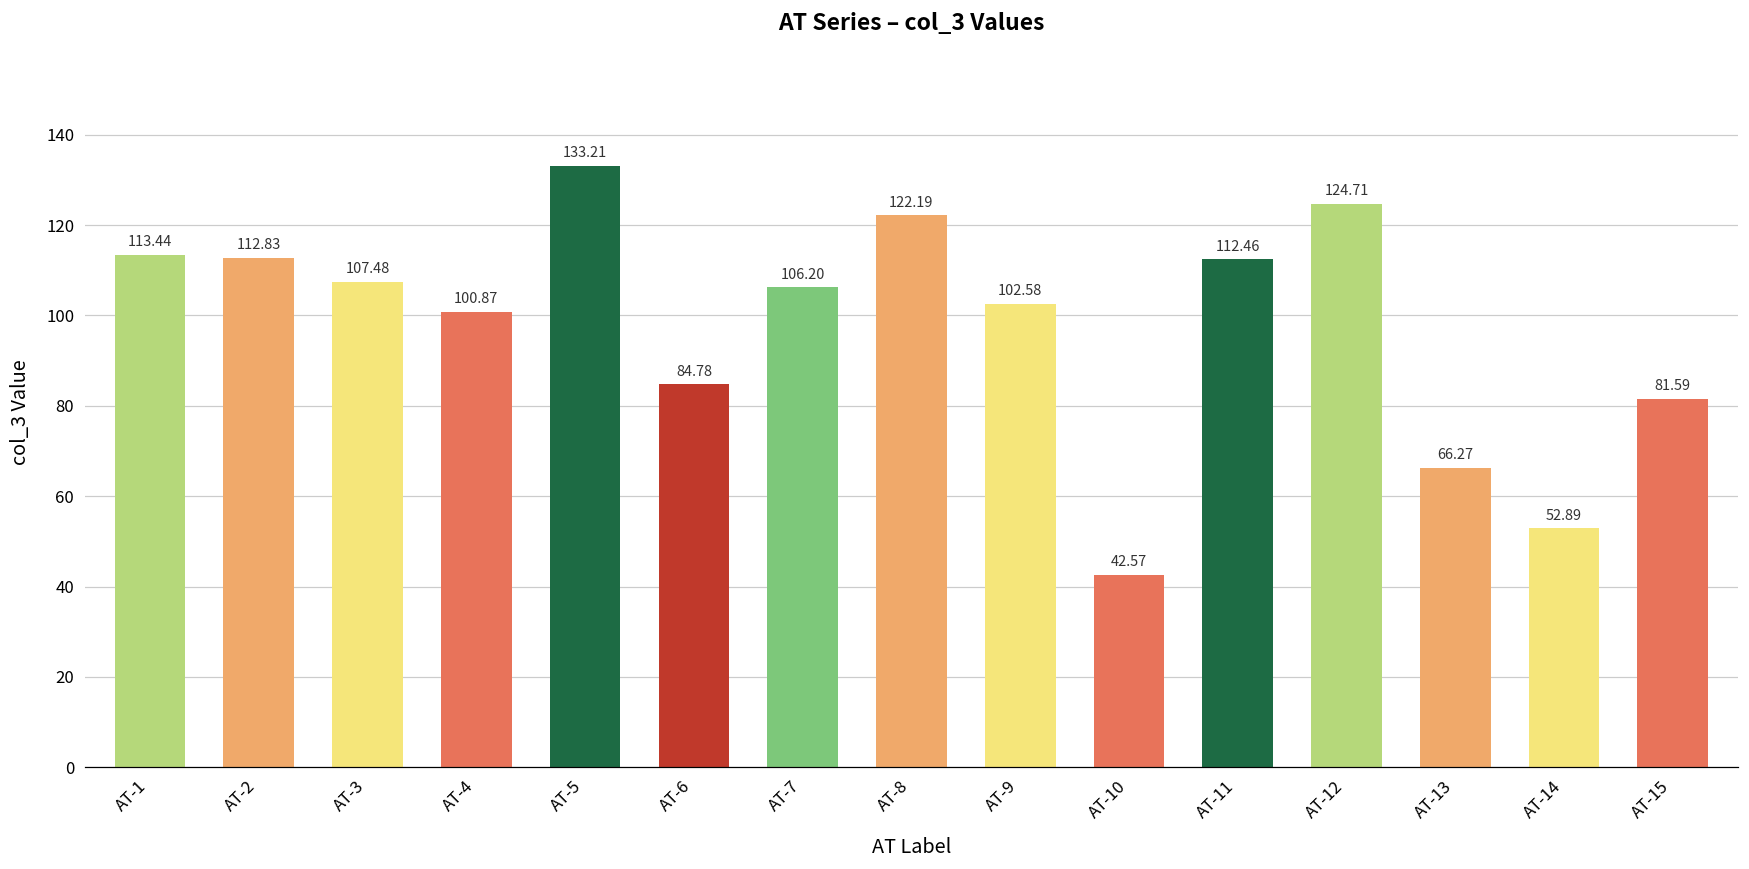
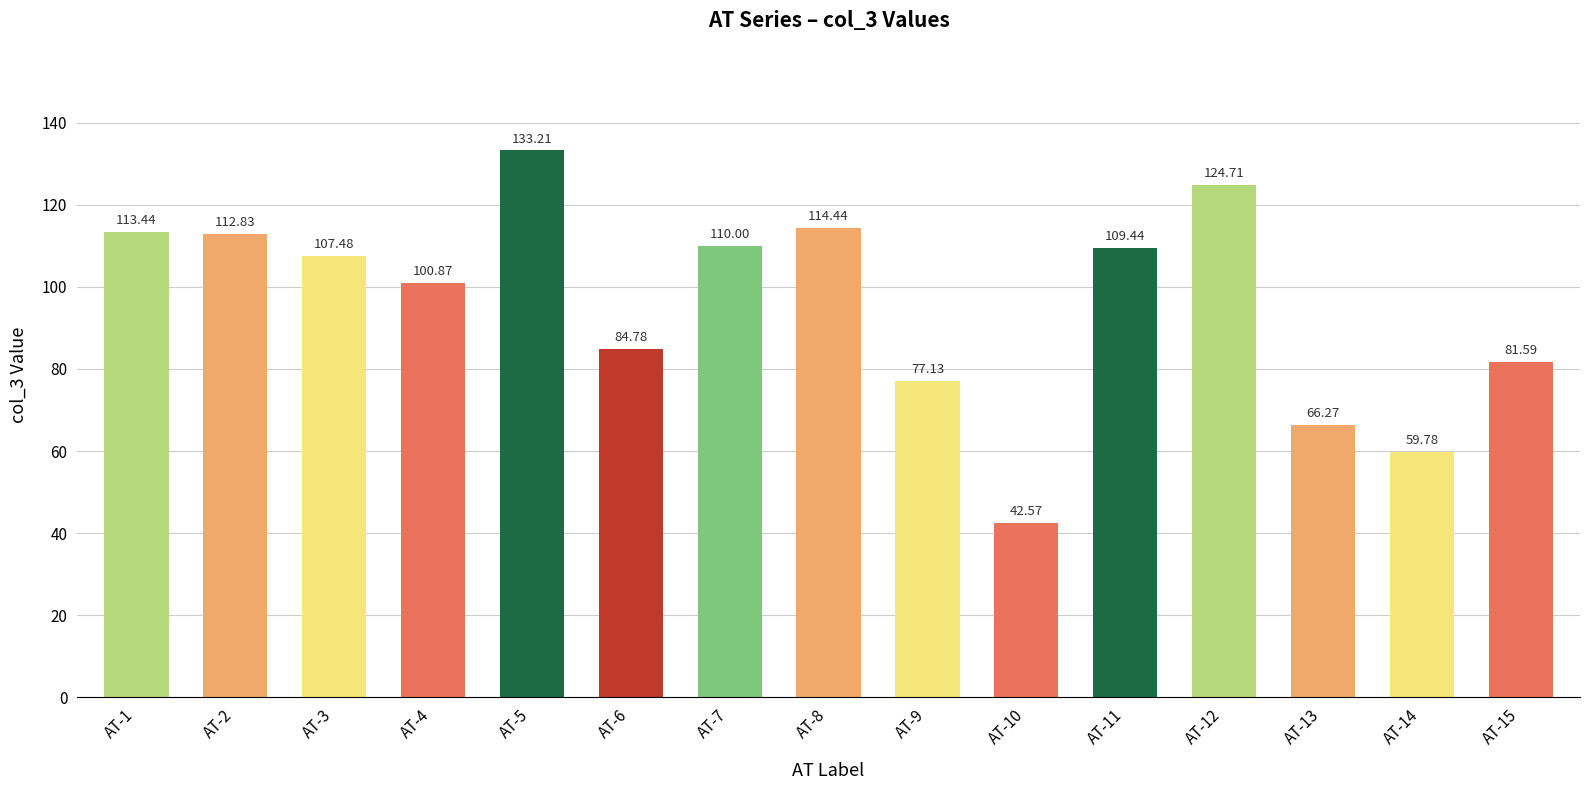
AT-7: 106.20 -> 110.00
AT-8: 122.19 -> 114.44
AT-9: 102.58 -> 77.13
AT-11: 112.46 -> 109.44
AT-14: 52.89 -> 59.78
